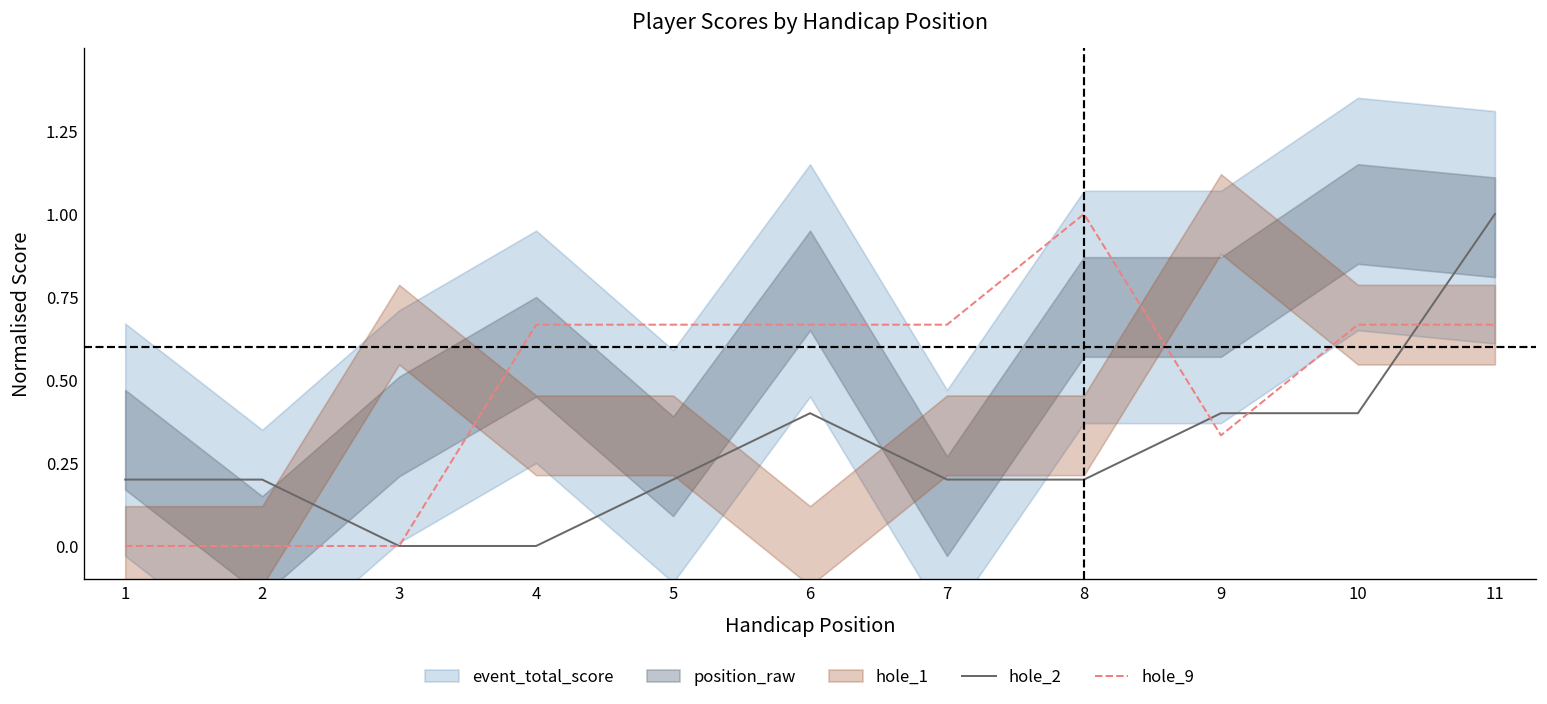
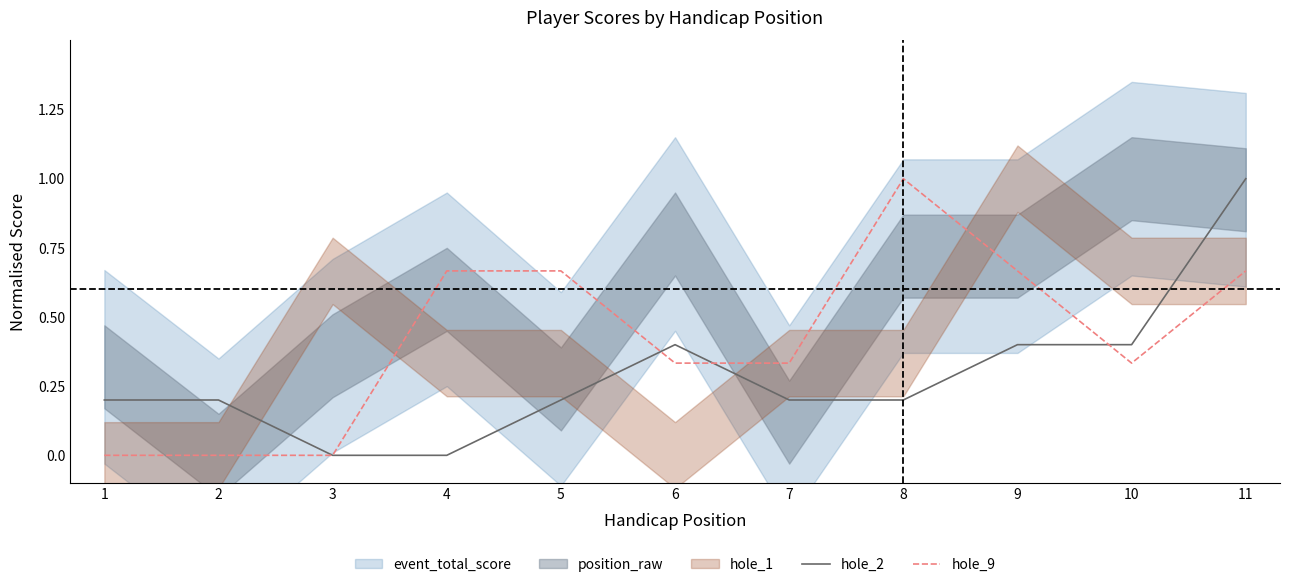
hole_9, 6: 0.67 -> 0.33
hole_9, 7: 0.67 -> 0.33
hole_9, 9: 0.33 -> 0.67
hole_9, 10: 0.67 -> 0.33
